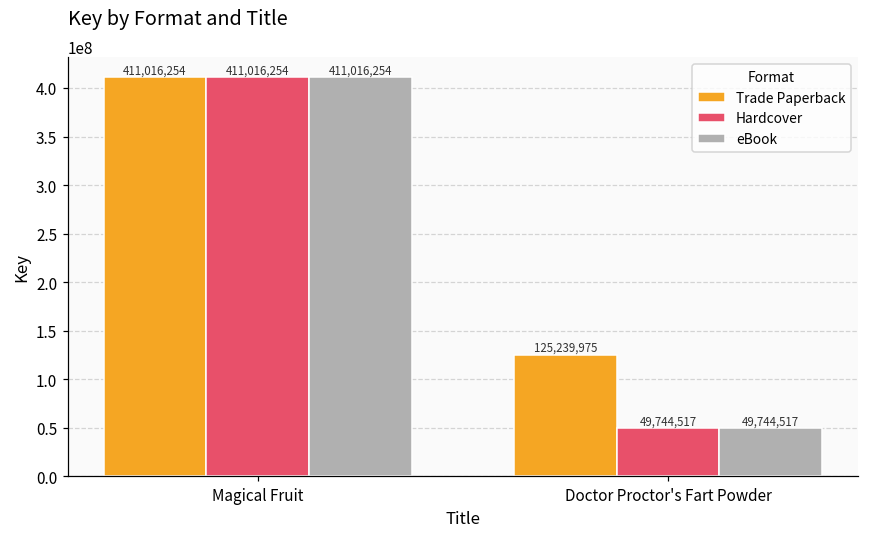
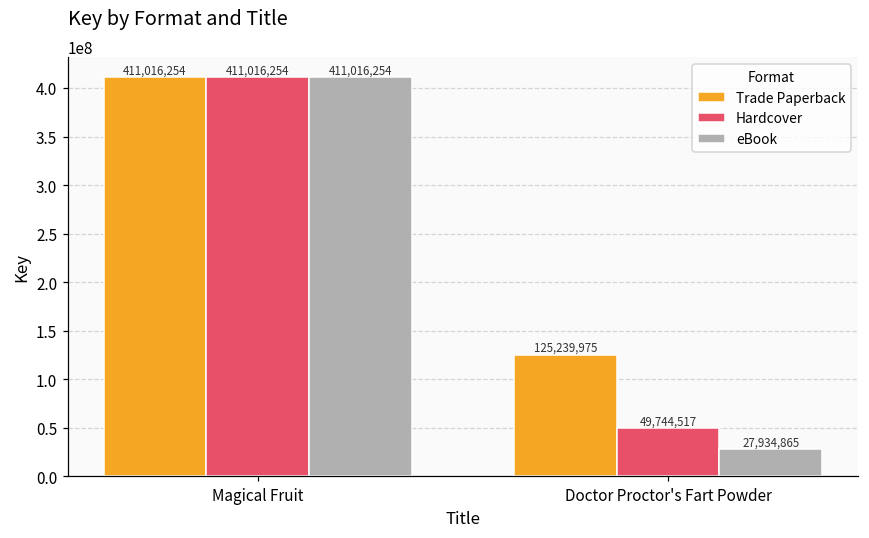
eBook, Doctor Proctor's Fart Powder: 49,744,517 -> 27,934,865
